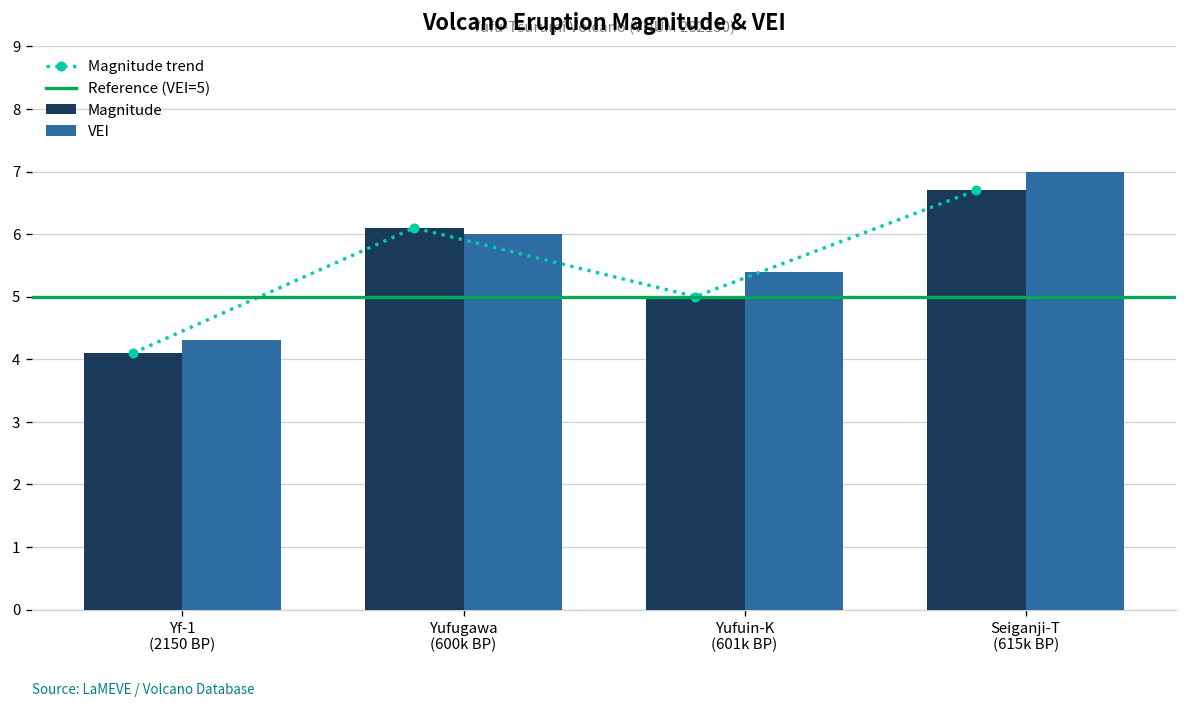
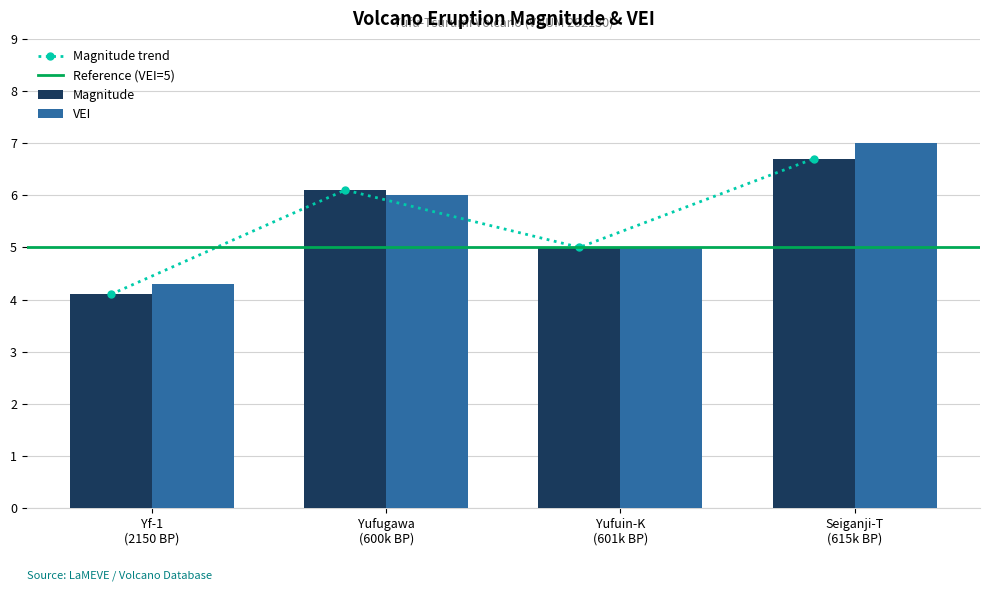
VEI, Yufuin-K (601k BP): 5.4 -> 5.0
